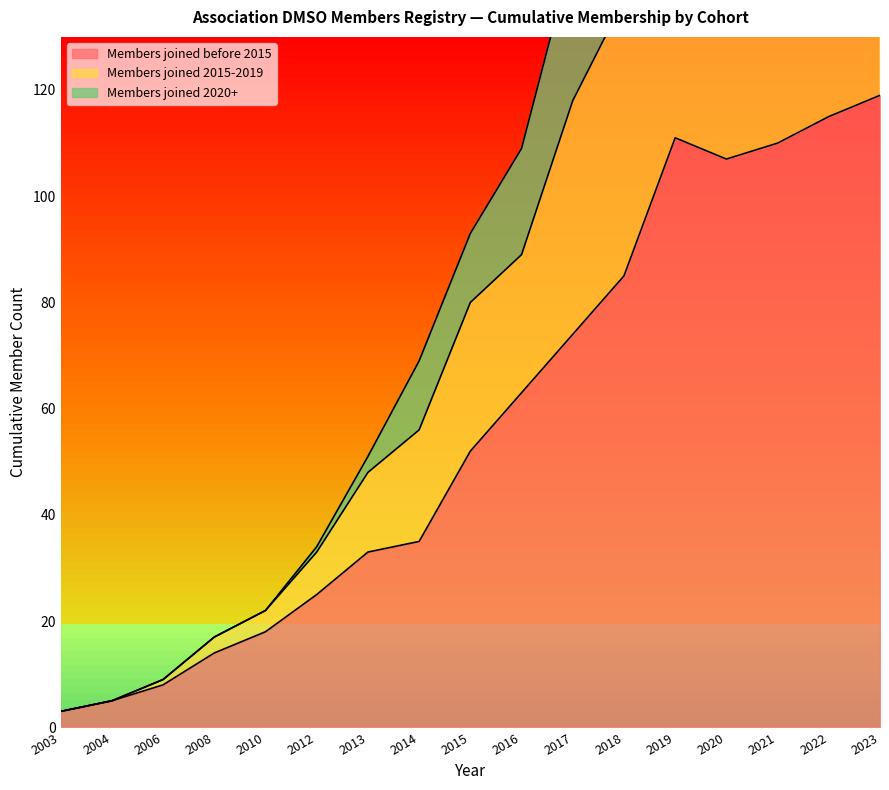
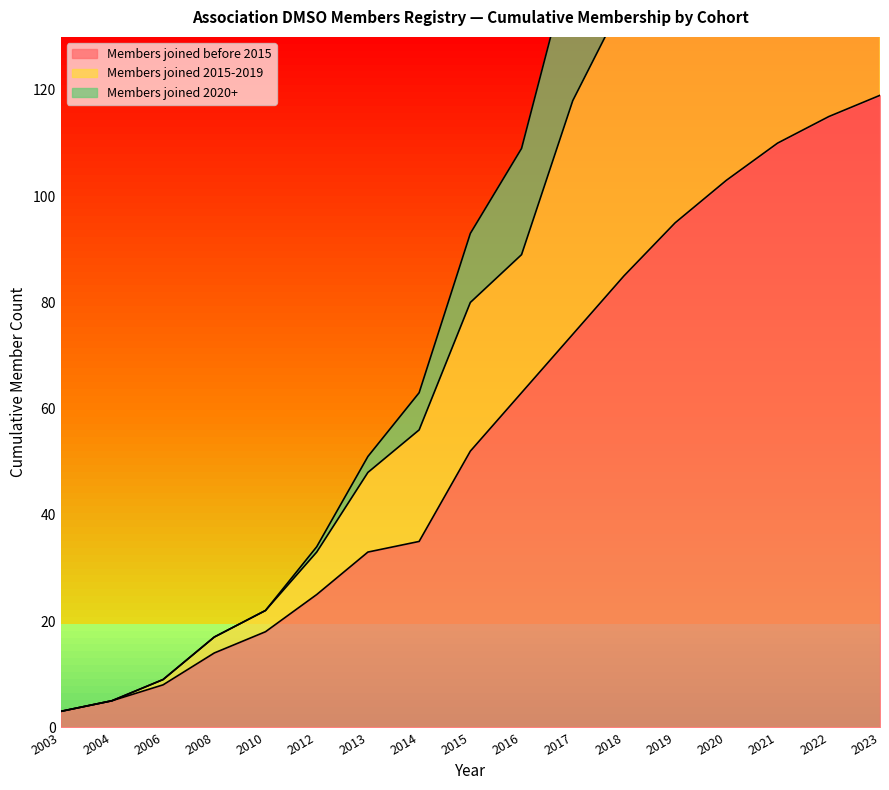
Members joined 2020+, 2014: 13 -> 7
Members joined before 2015, 2019: 111 -> 95
Members joined before 2015, 2020: 107 -> 103
